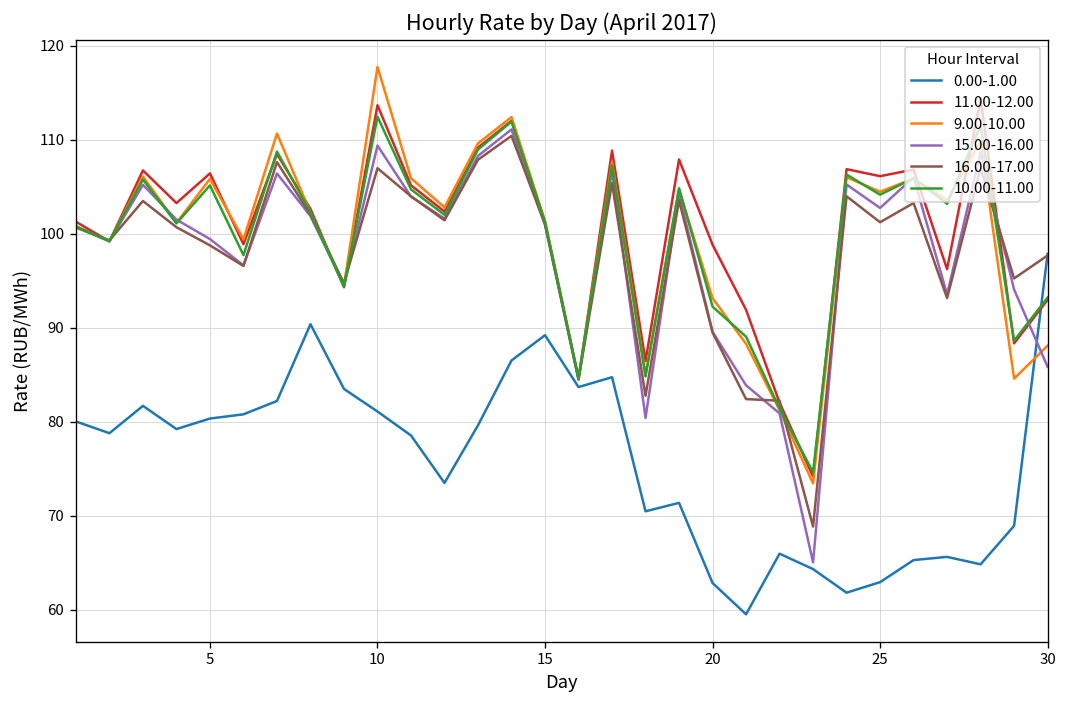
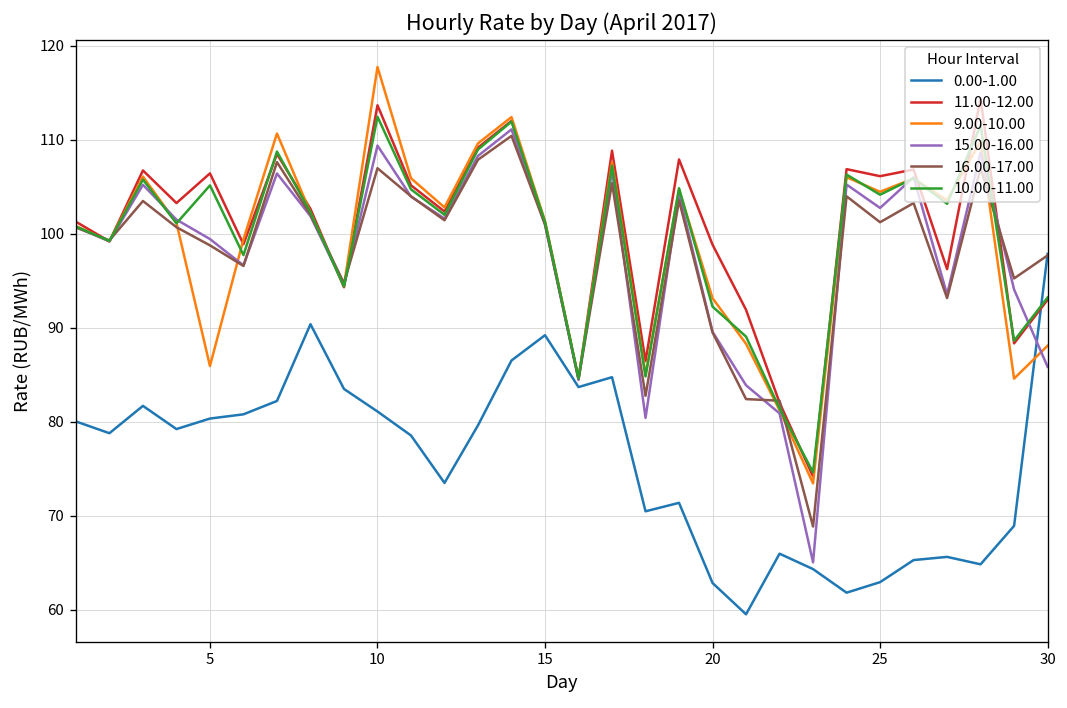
9.00-10.00, 5: 106 -> 86
